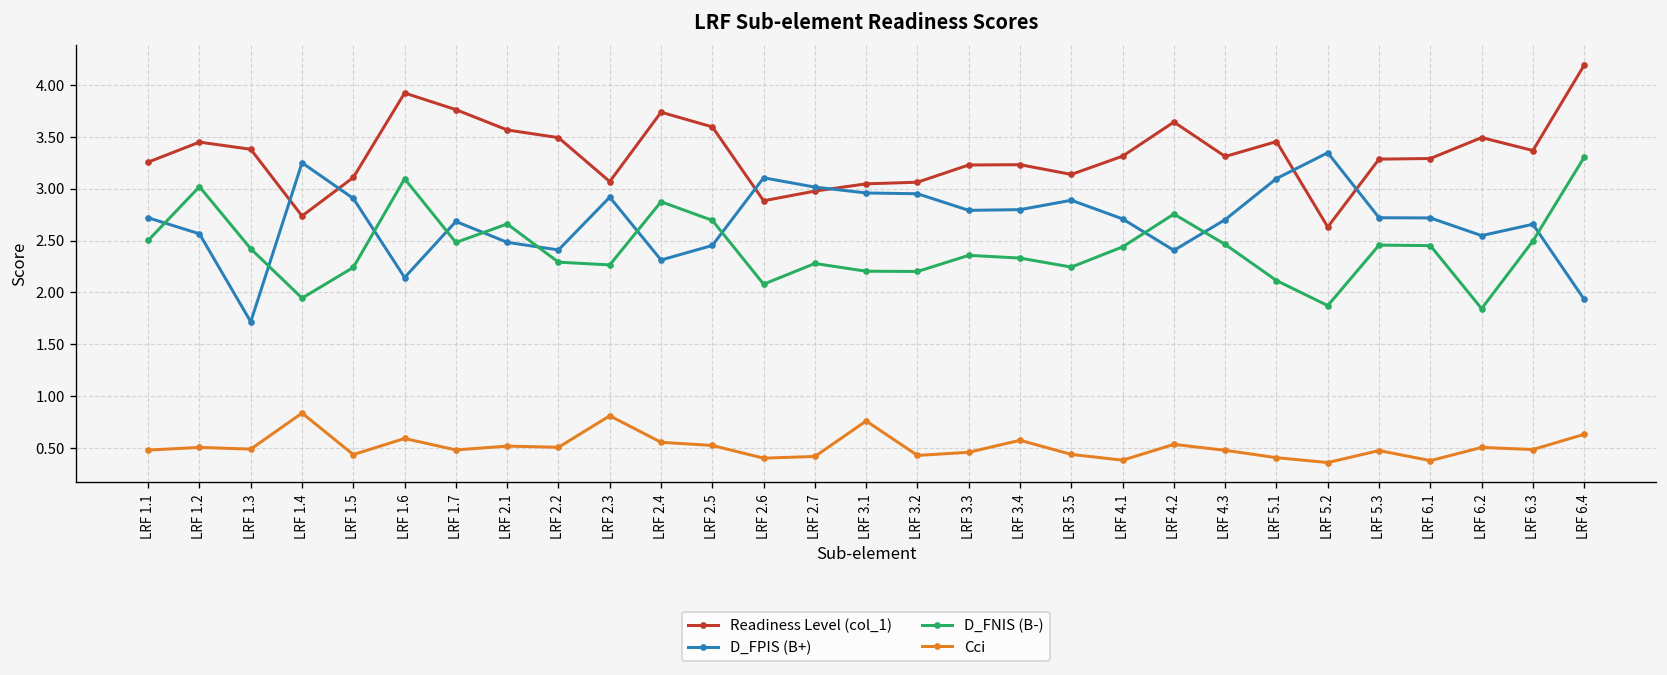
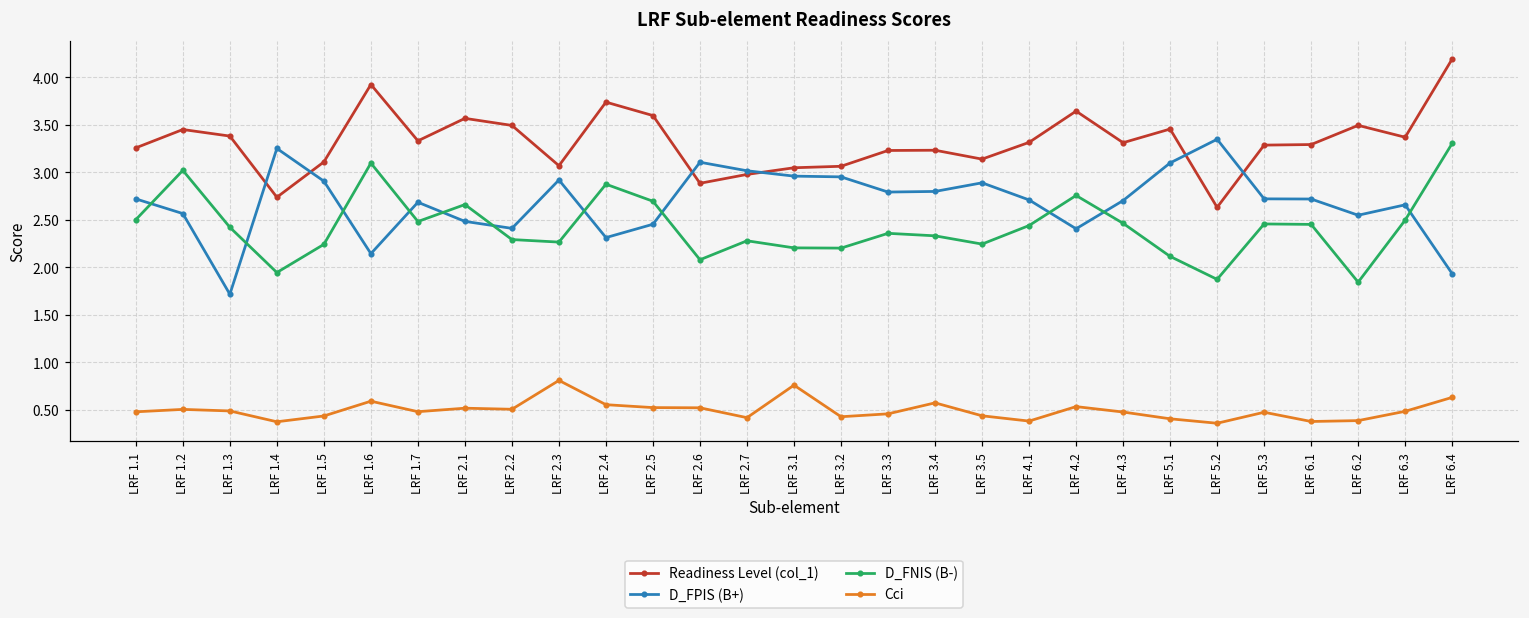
Cci, LRF 1.4: 0.8 -> 0.4
Readiness Level (col_1), LRF 1.7: 3.8 -> 3.3
Cci, LRF 2.6: 0.4 -> 0.5
Cci, LRF 6.2: 0.5 -> 0.4
